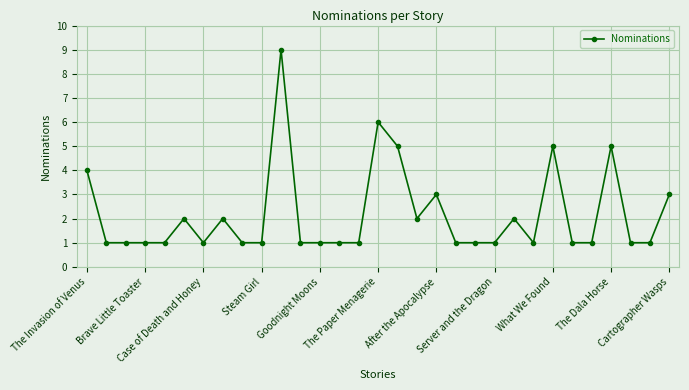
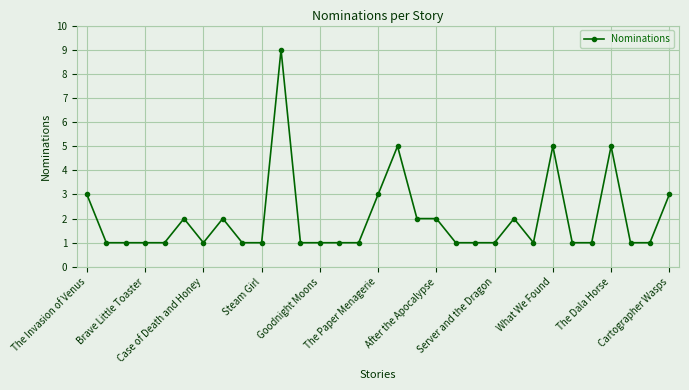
The Invasion of Venus: 4 -> 3
The Paper Menagerie: 6 -> 3
After the Apocalypse: 3 -> 2
